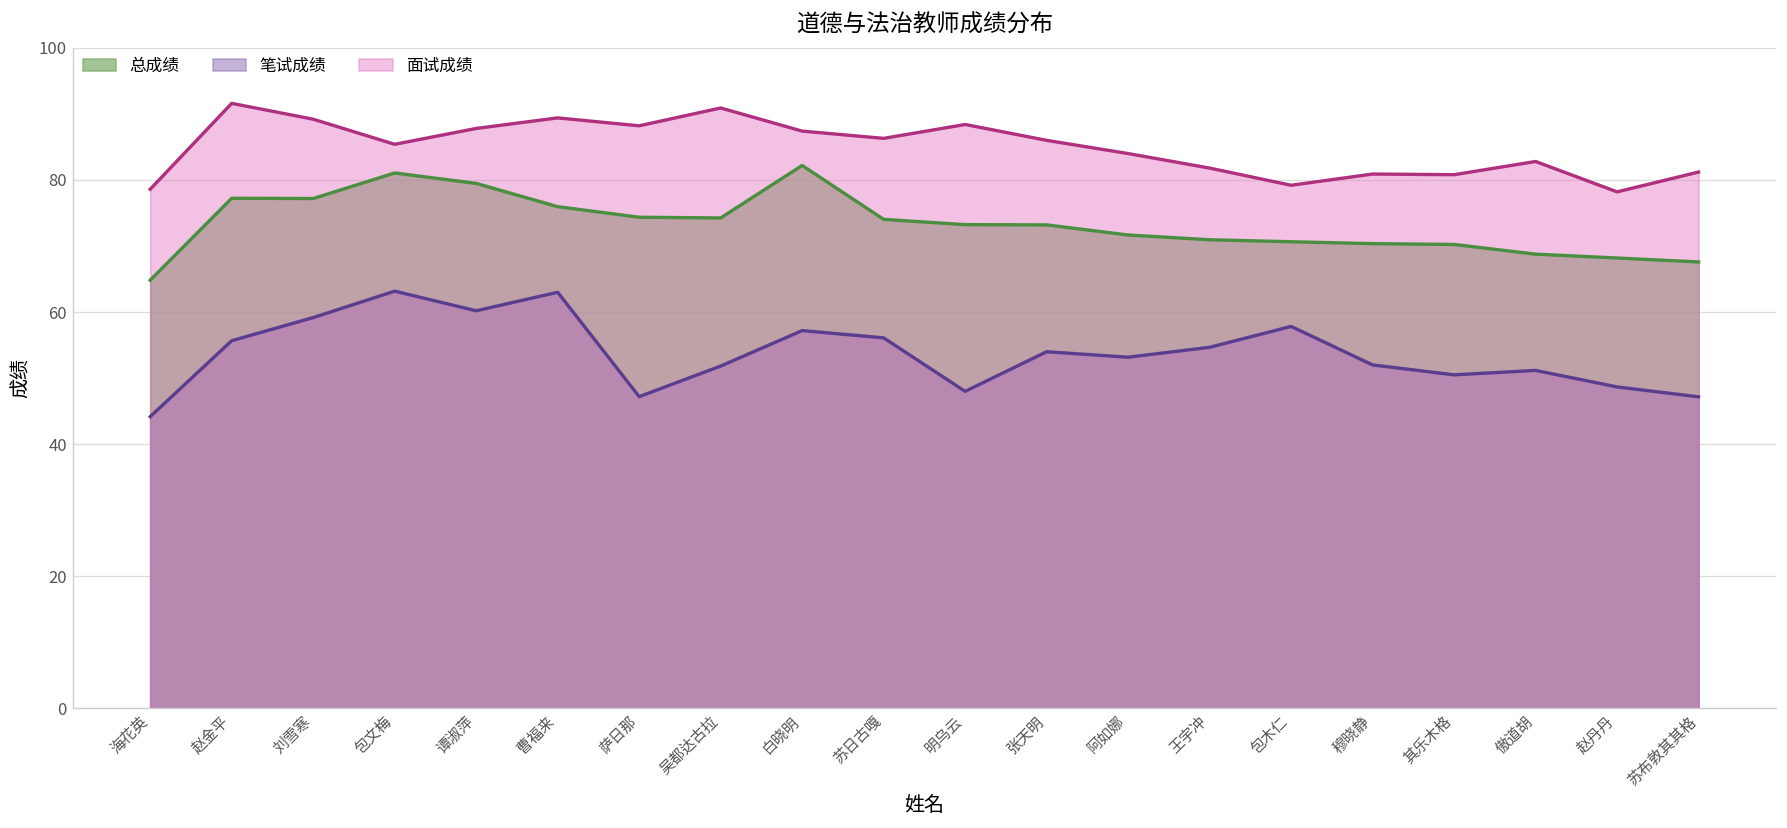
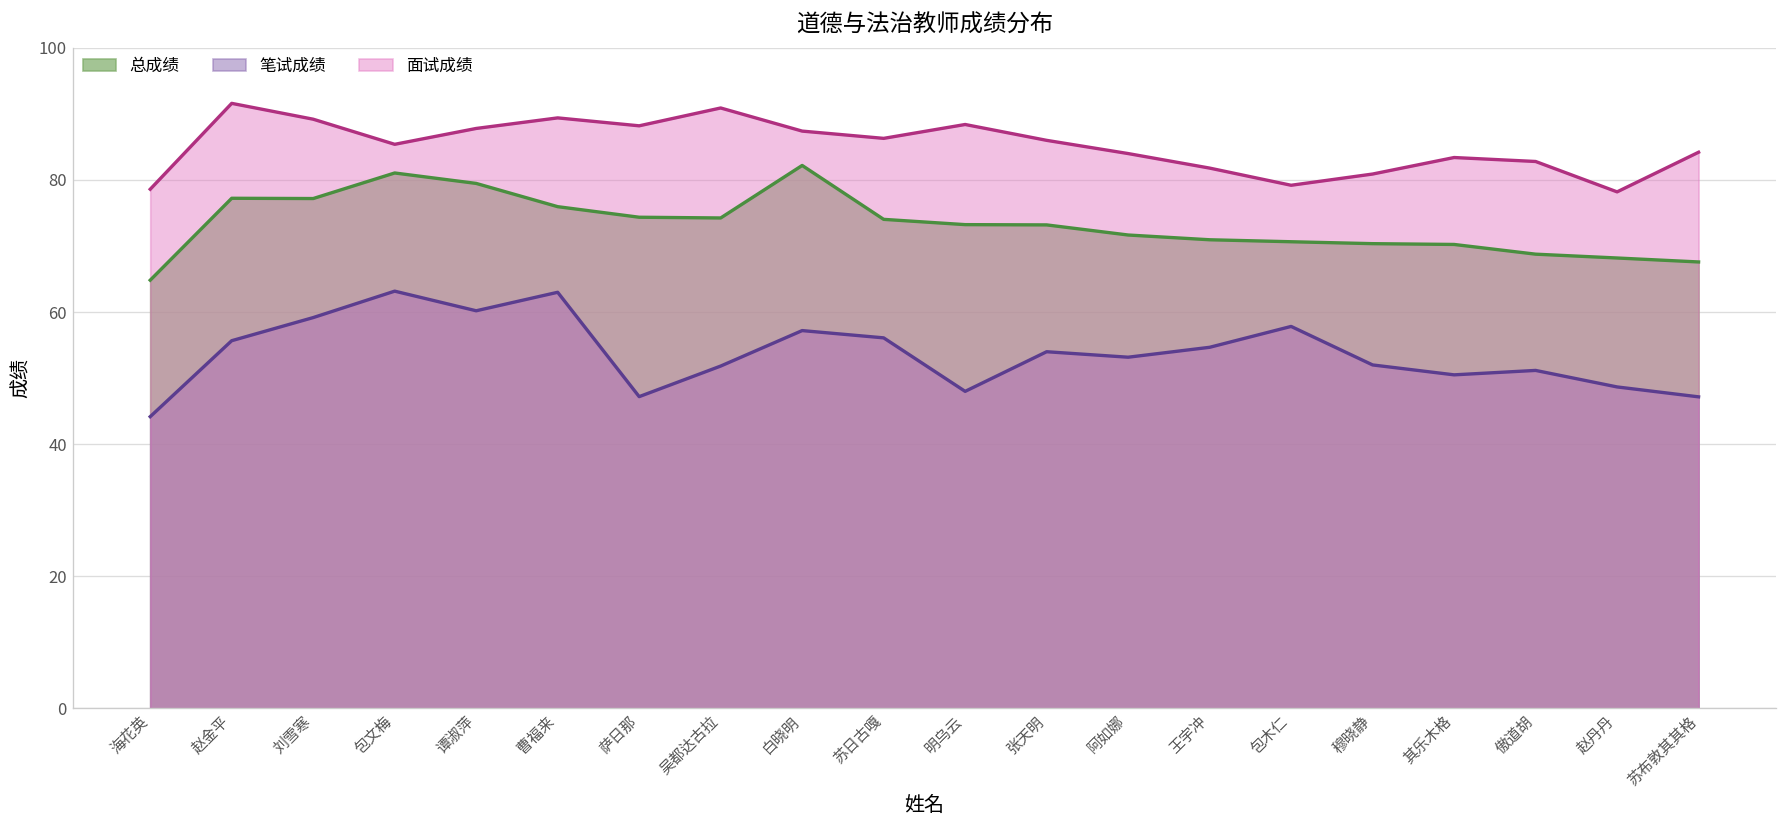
面试成绩, 其乐木格: 81 -> 83
面试成绩, 苏布敦其其格: 81 -> 84
